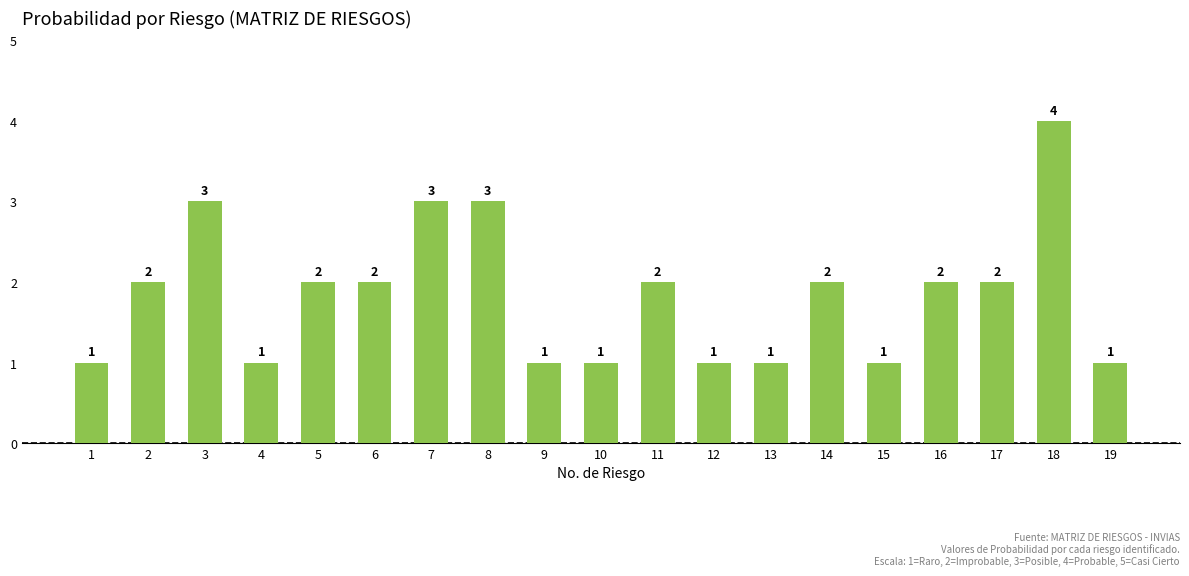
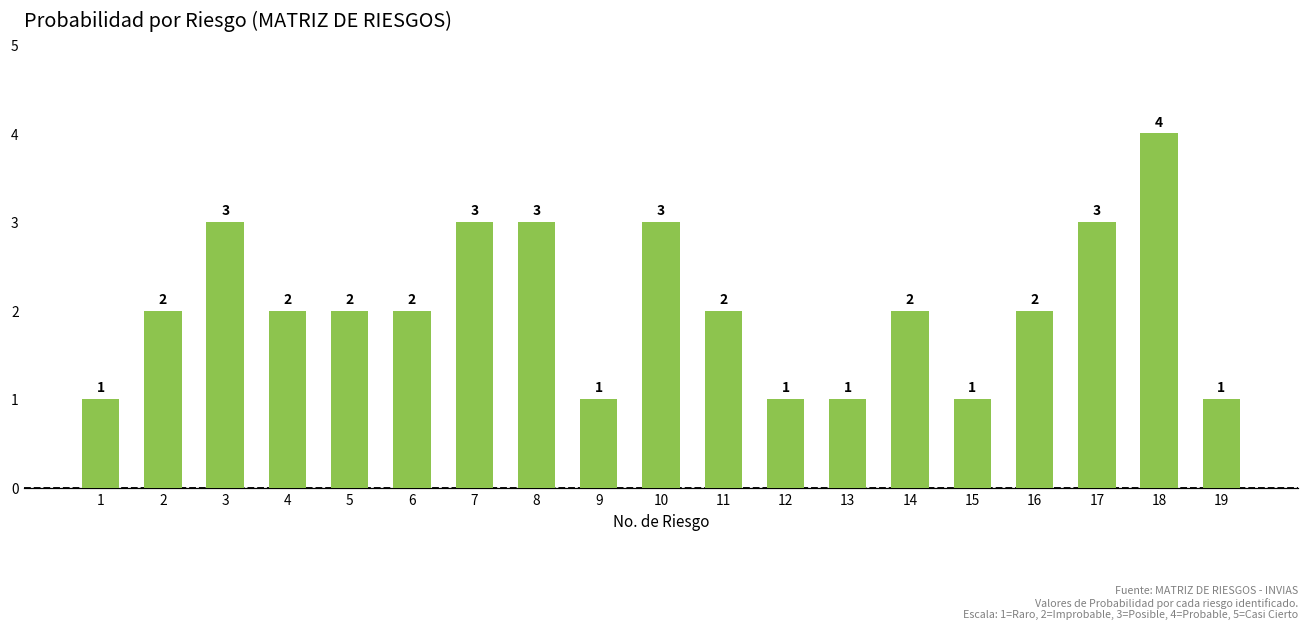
4: 1 -> 2
10: 1 -> 3
17: 2 -> 3
